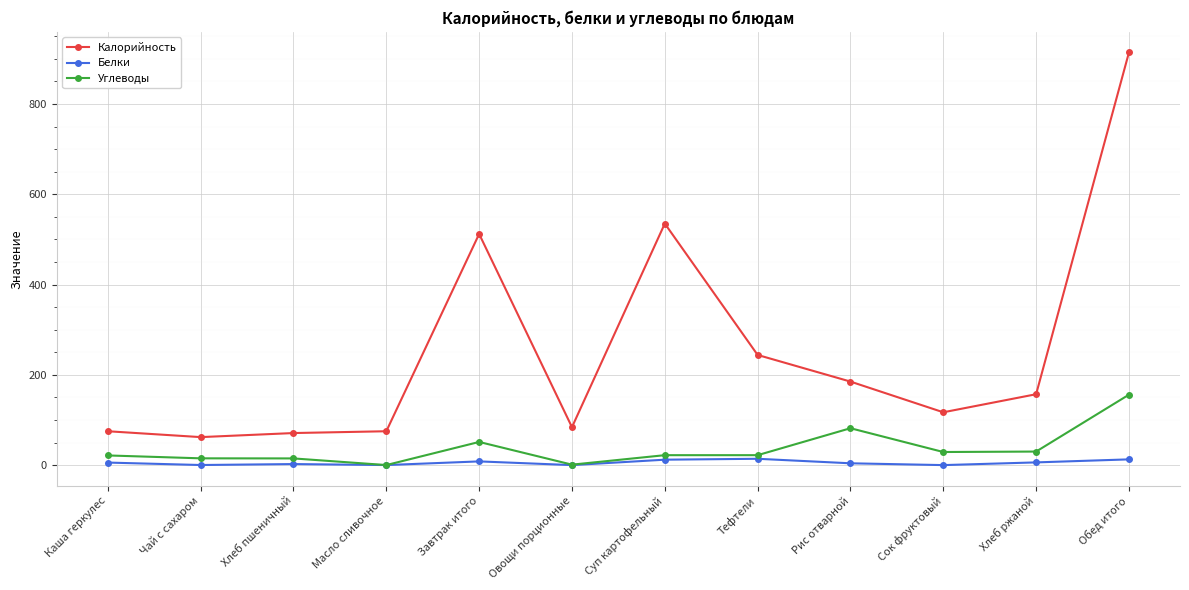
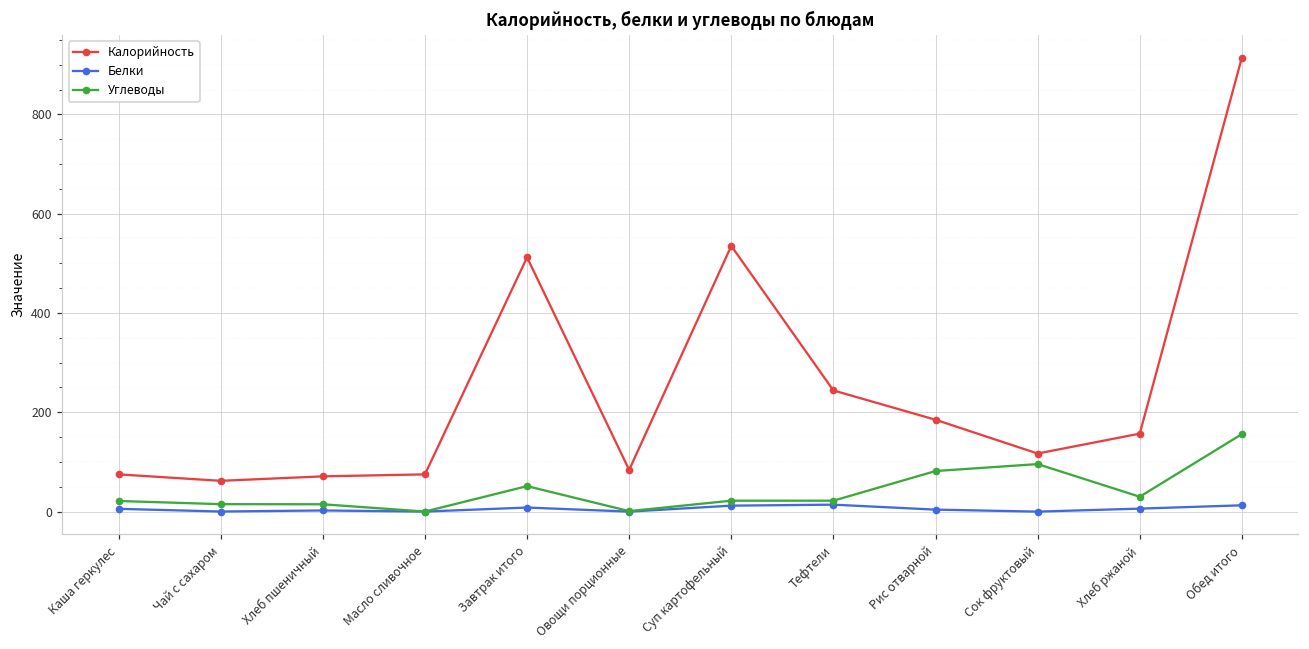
Углеводы, Сок фруктовый: 30 -> 100
